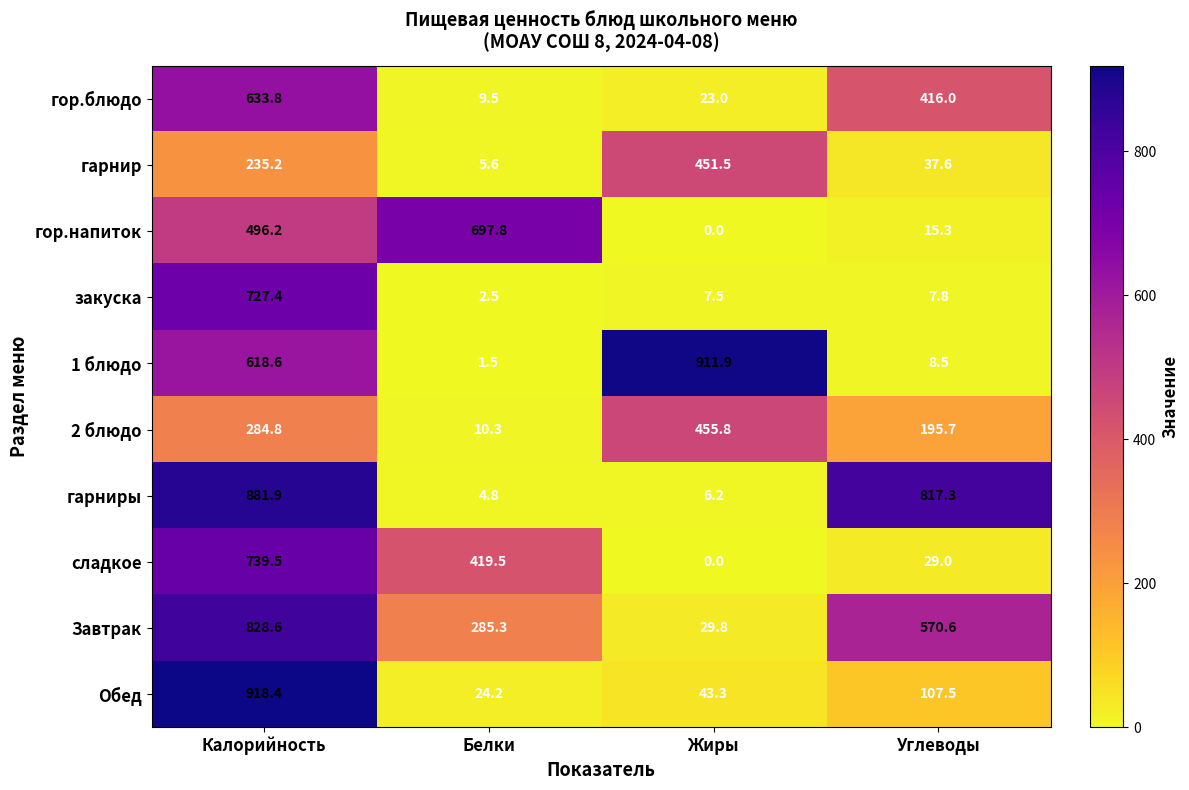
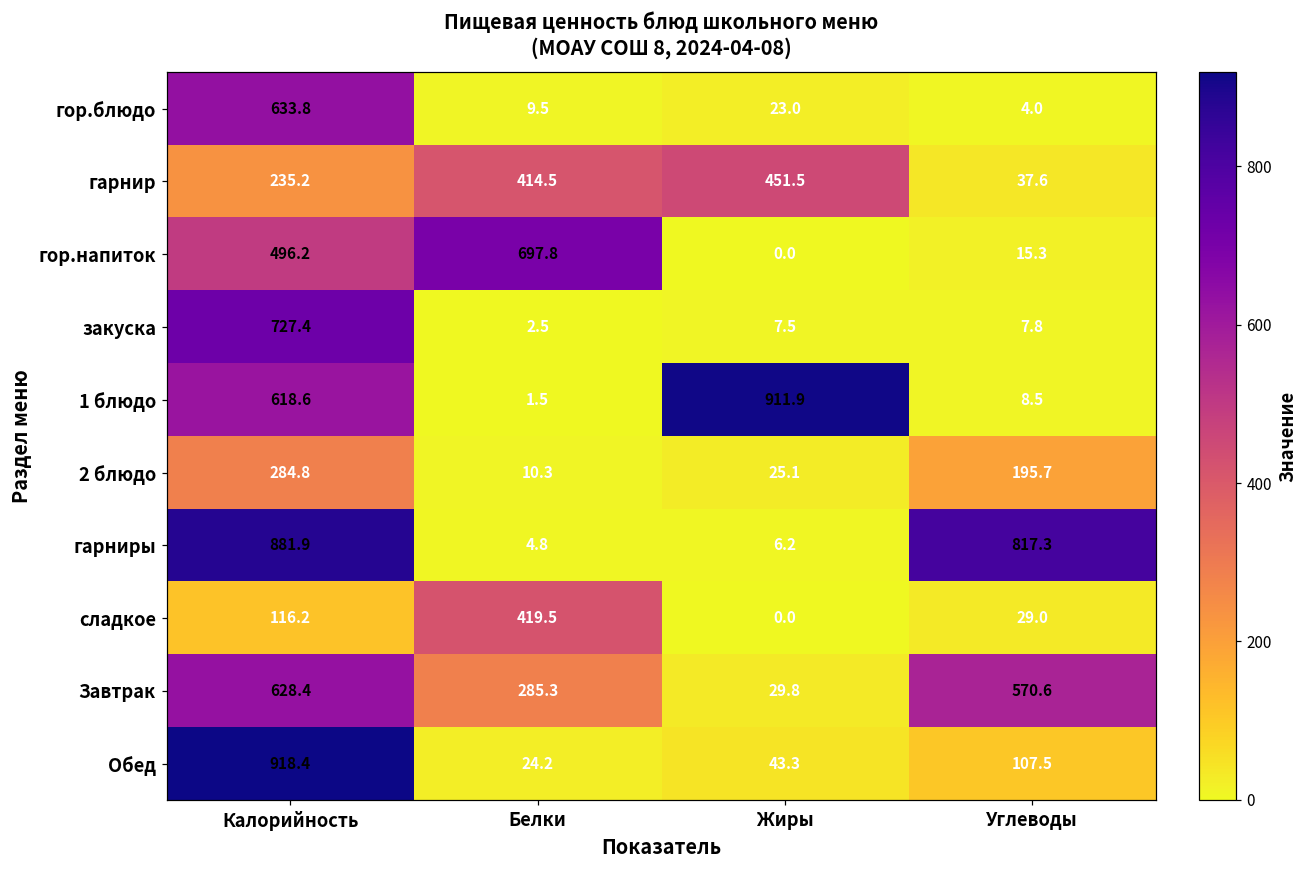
гор.блюдо, Углеводы: 416.0 -> 4.0
гарнир, Белки: 5.6 -> 414.5
2 блюдо, Жиры: 455.8 -> 25.1
сладкое, Калорийность: 739.5 -> 116.2
Завтрак, Калорийность: 828.6 -> 628.4
